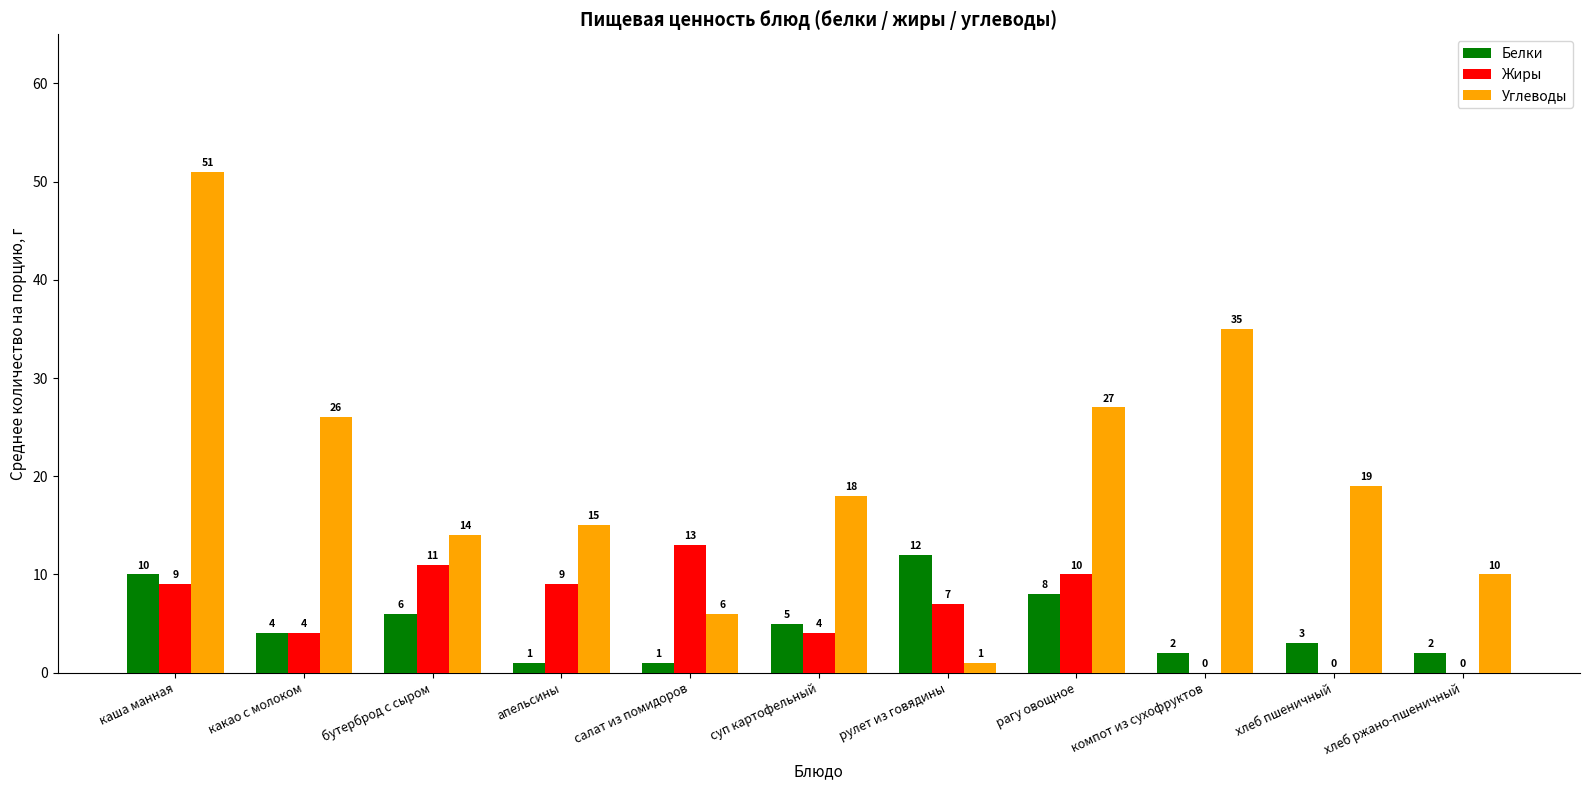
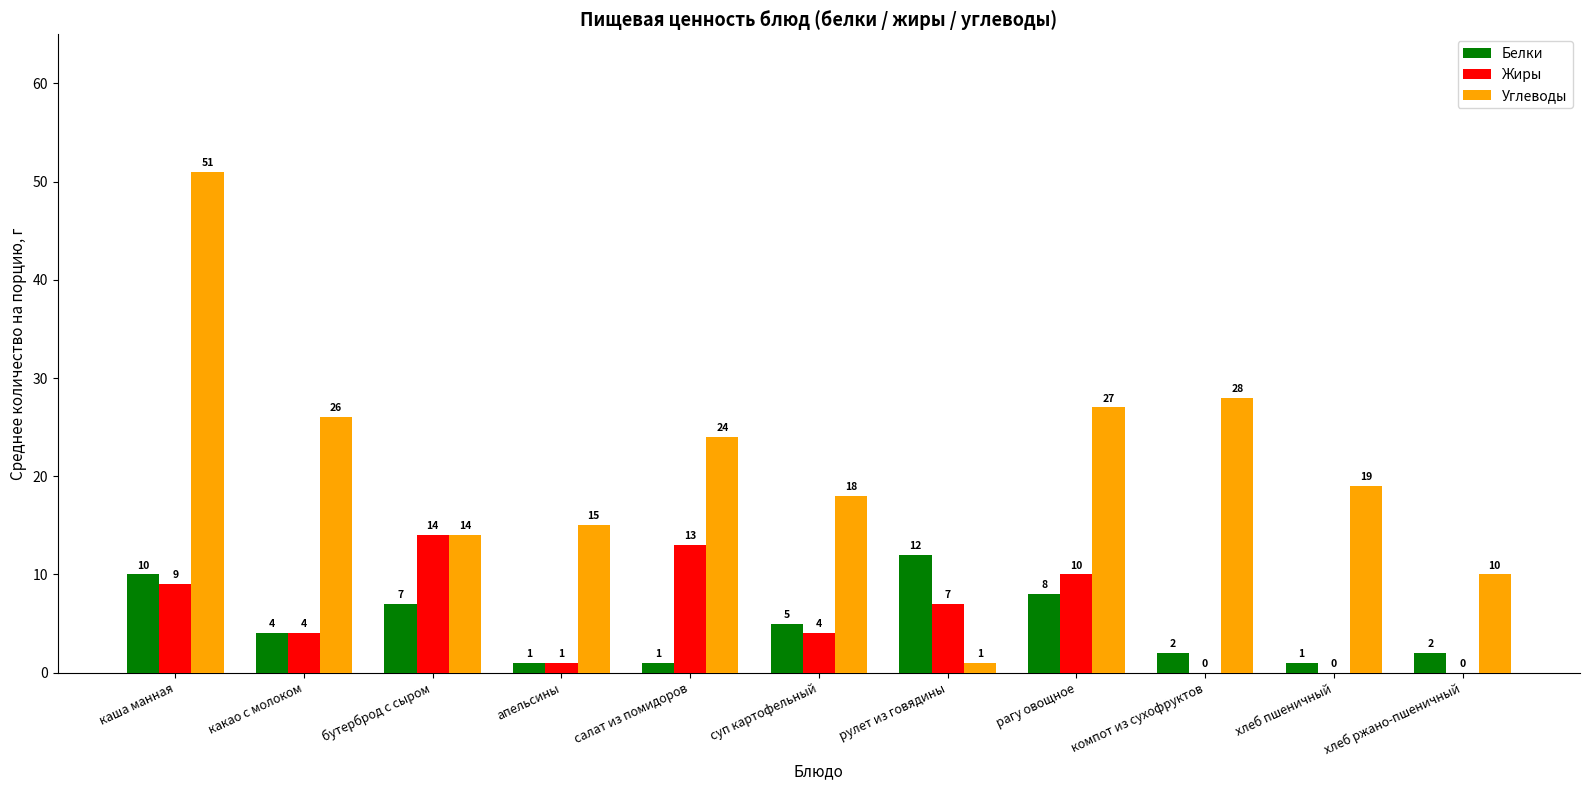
Белки, бутерброд с сыром: 6 -> 7
Жиры, бутерброд с сыром: 11 -> 14
Жиры, апельсины: 9 -> 1
Углеводы, салат из помидоров: 6 -> 24
Углеводы, компот из сухофруктов: 35 -> 28
Белки, хлеб пшеничный: 3 -> 1
